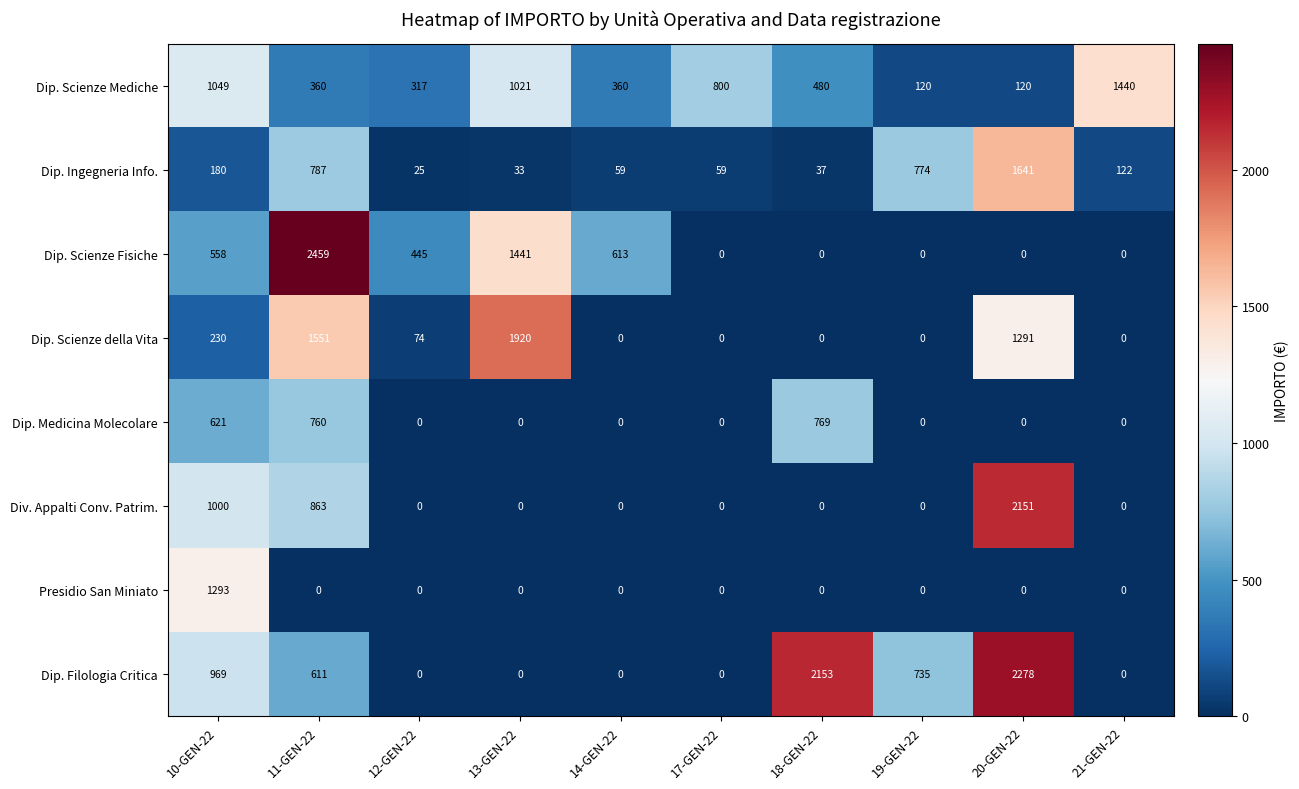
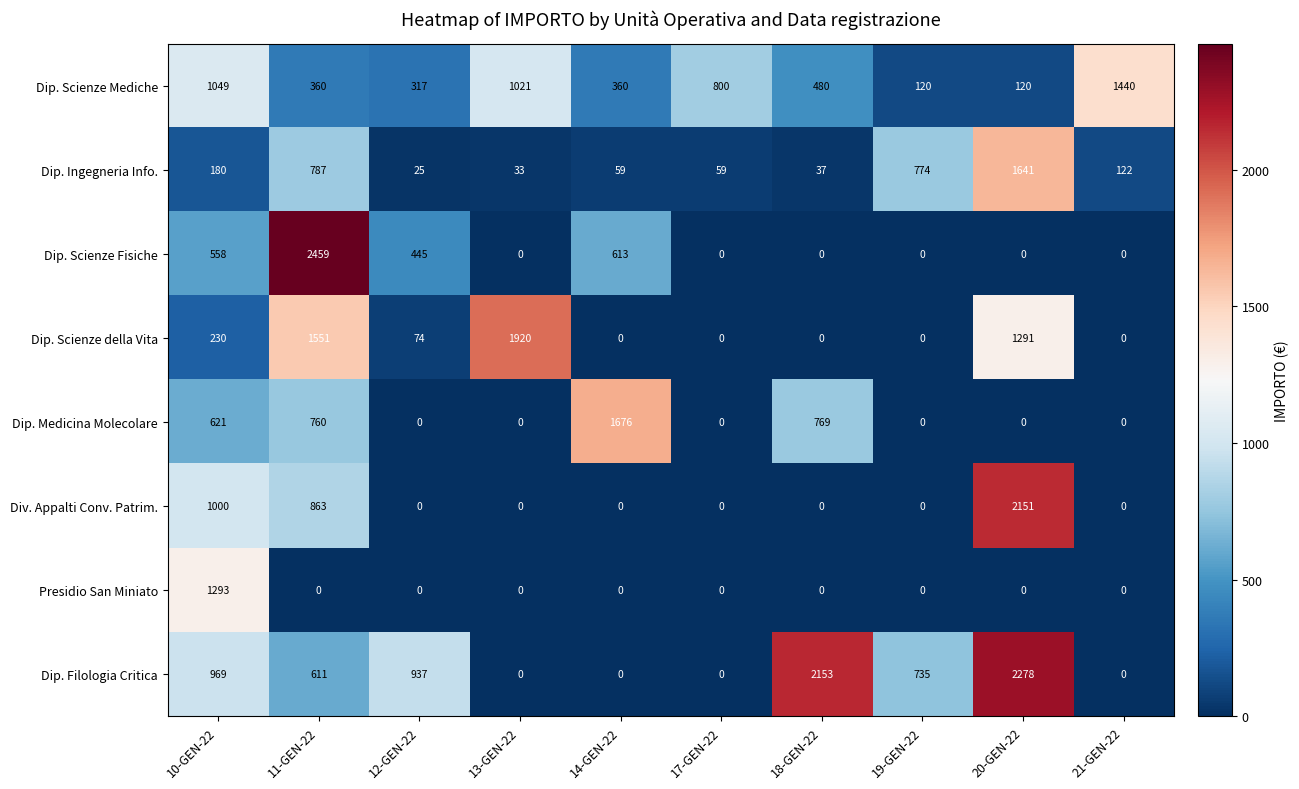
Dip. Scienze Fisiche, 13-GEN-22: 1441 -> 0
Dip. Medicina Molecolare, 14-GEN-22: 0 -> 1676
Dip. Filologia Critica, 12-GEN-22: 0 -> 937
